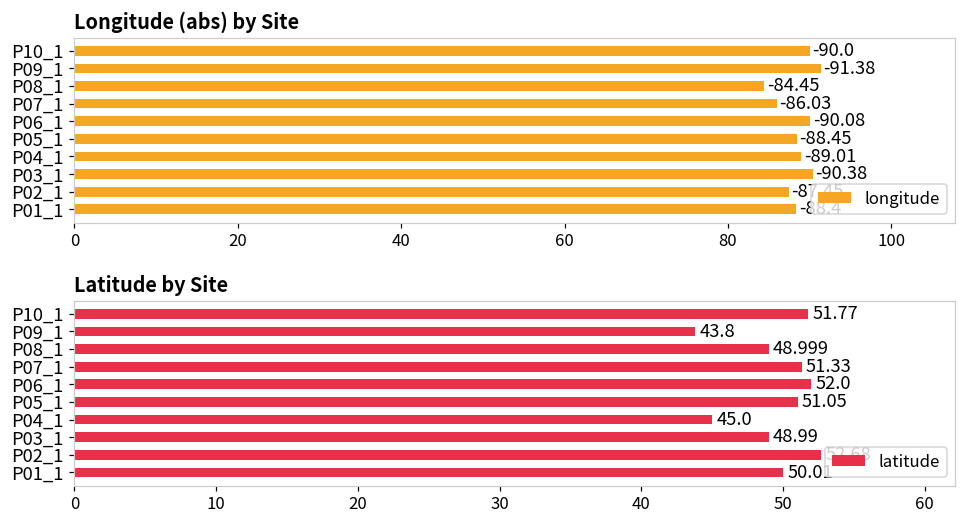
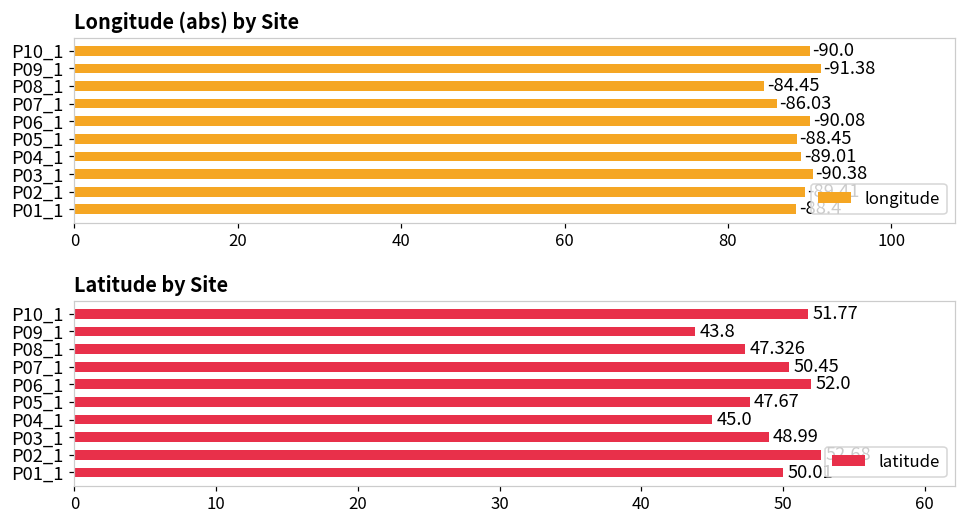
Longitude (abs) by Site, P02_1: 87 -> 89
Latitude by Site, P08_1: 48.999 -> 47.326
Latitude by Site, P07_1: 51.33 -> 50.45
Latitude by Site, P05_1: 51.05 -> 47.67
